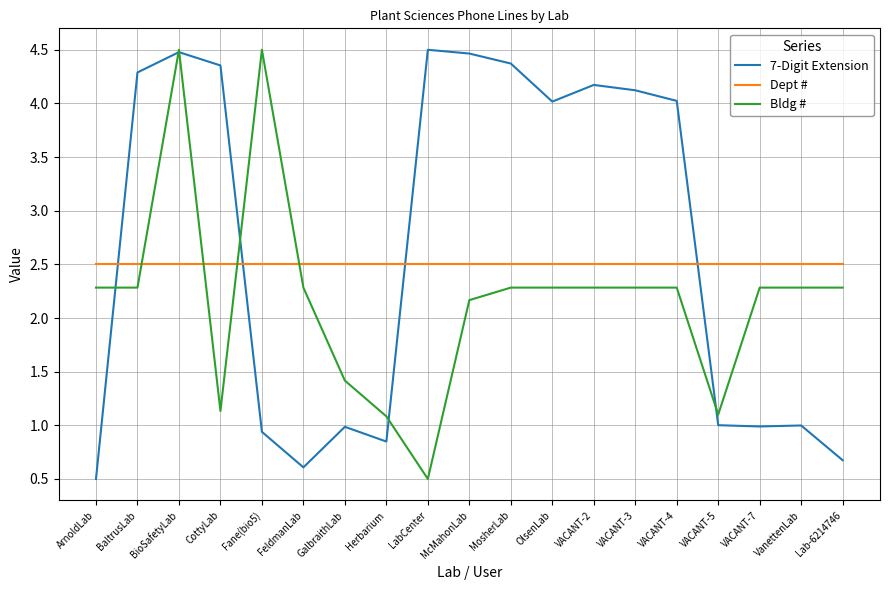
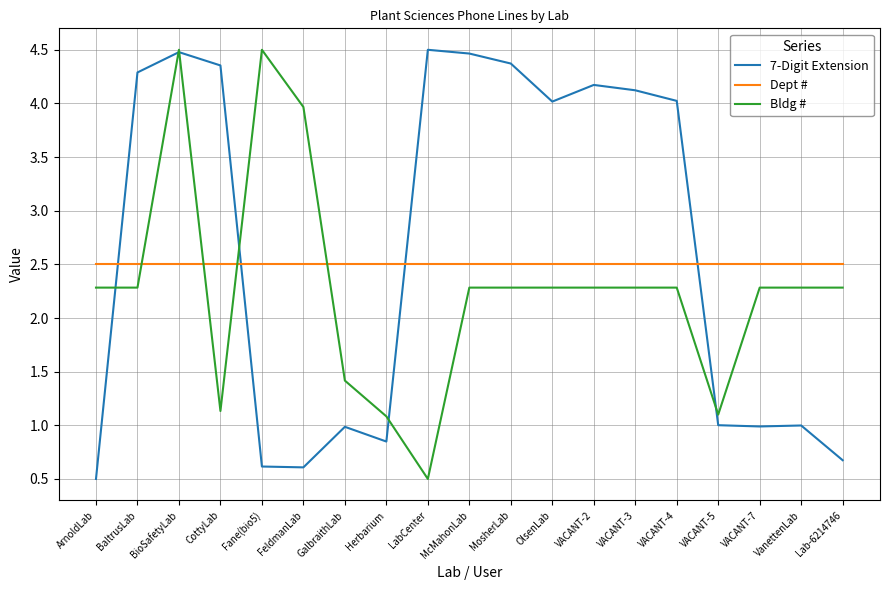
7-Digit Extension, Fane(bio5): 0.94 -> 0.62
Bldg #, FeldmanLab: 2.28 -> 3.97
Bldg #, McMahonLab: 2.17 -> 2.28
